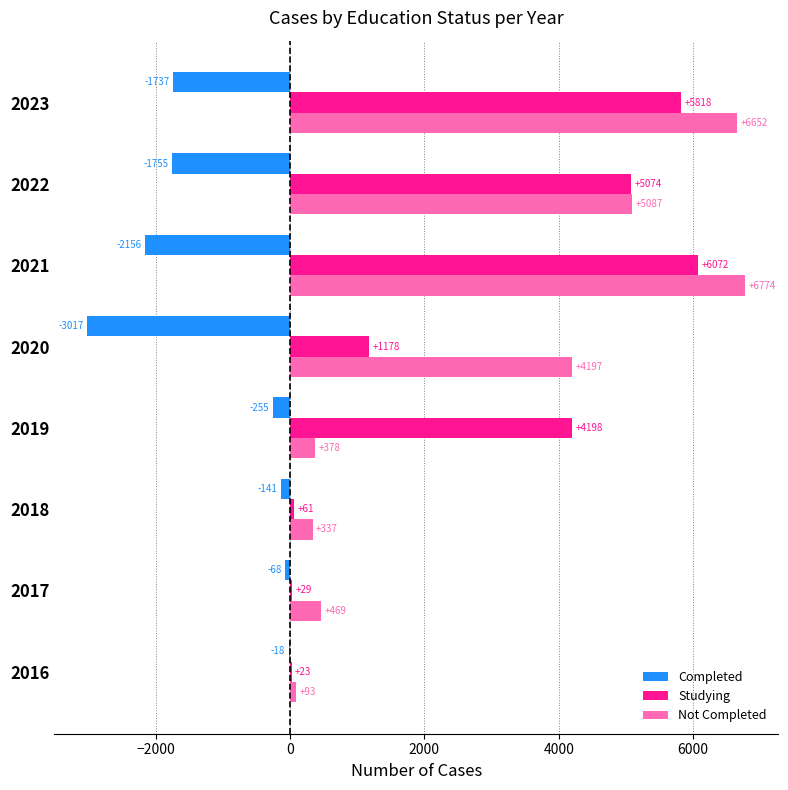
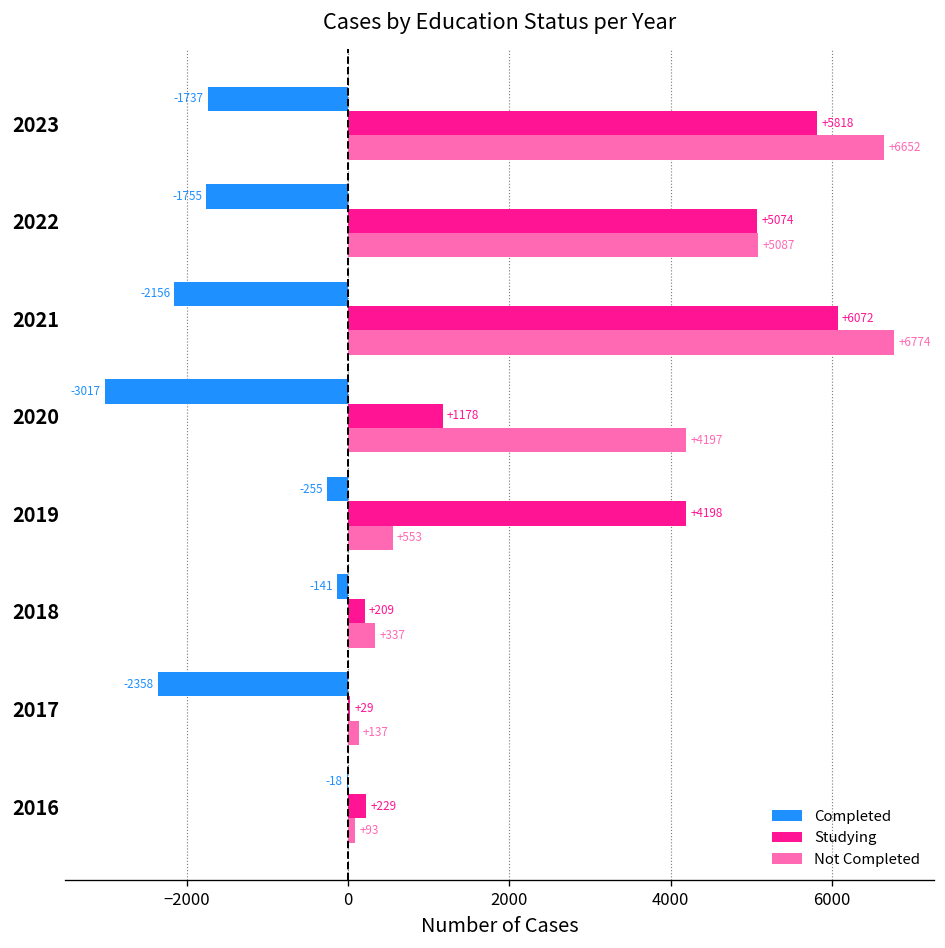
Not Completed, 2019: +378 -> +553
Studying, 2018: +61 -> +209
Completed, 2017: -68 -> -2358
Not Completed, 2017: +469 -> +137
Studying, 2016: +23 -> +229
